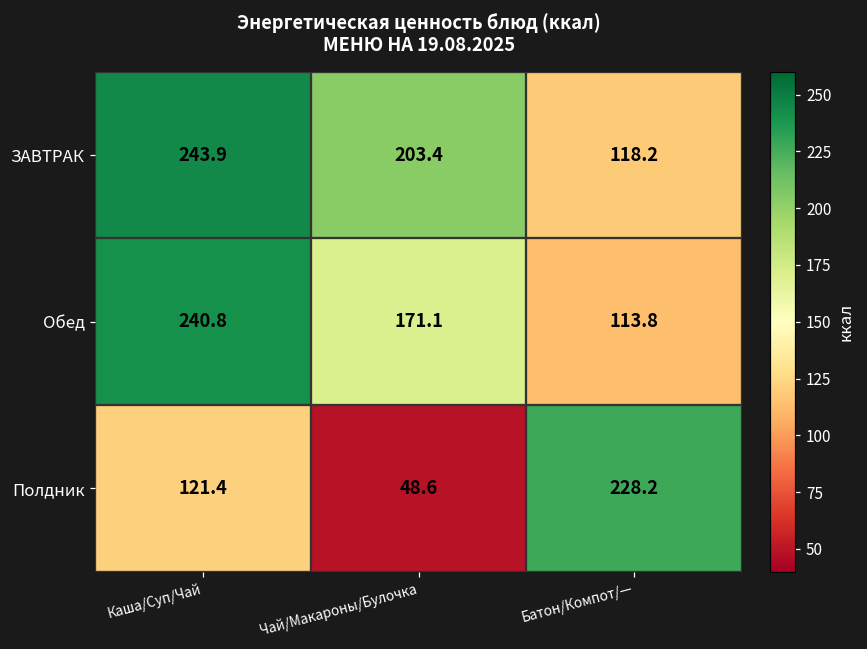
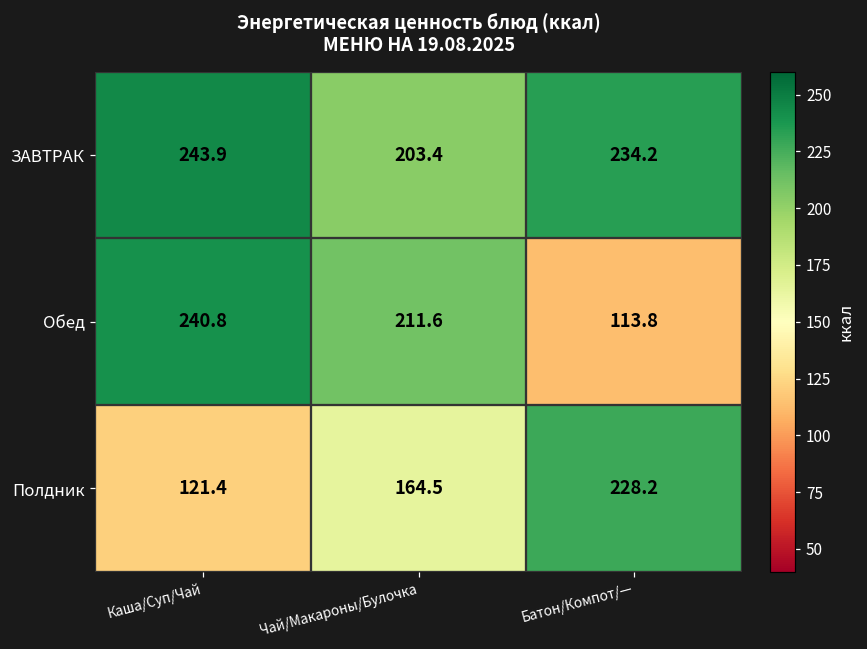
ЗАВТРАК, Батон/Компот/—: 118.2 -> 234.2
Обед, Чай/Макароны/Булочка: 171.1 -> 211.6
Полдник, Чай/Макароны/Булочка: 48.6 -> 164.5
